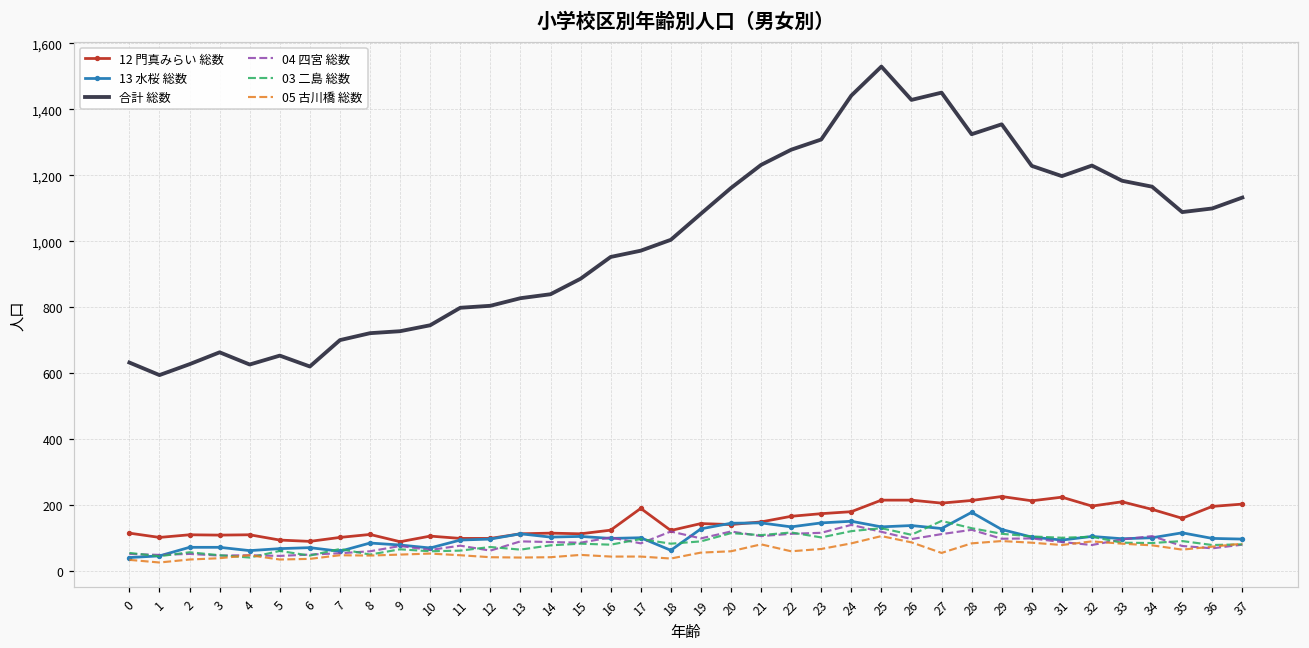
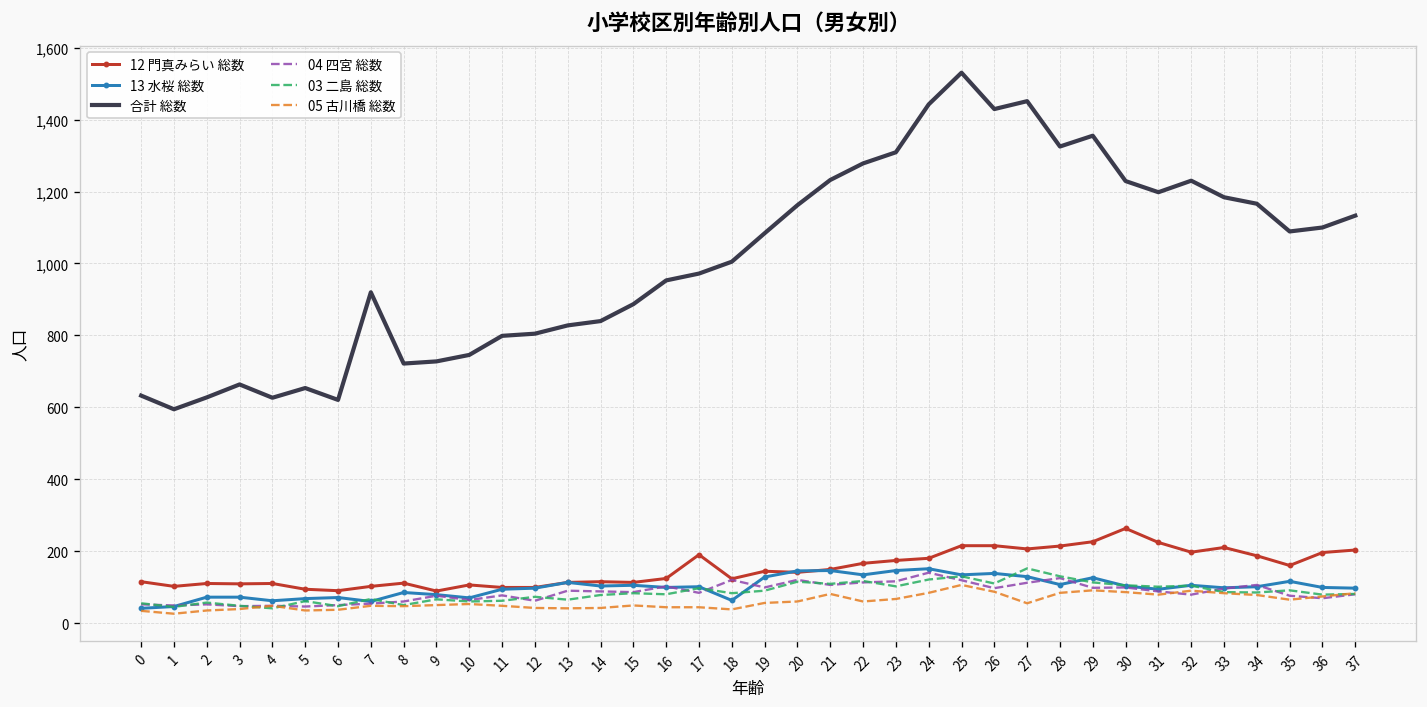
合計 総数, 7: 700 -> 920
13 水桜 総数, 28: 180 -> 110
12 門真みらい 総数, 30: 210 -> 260
